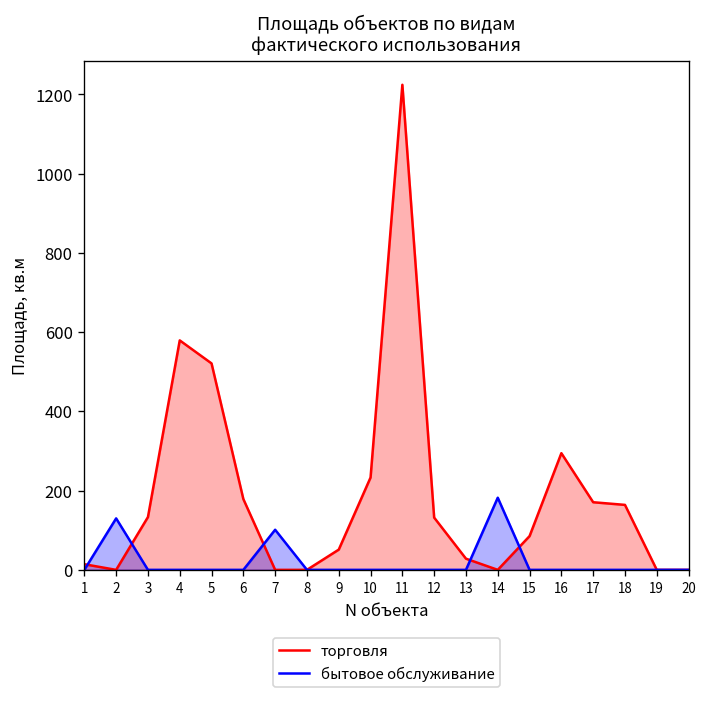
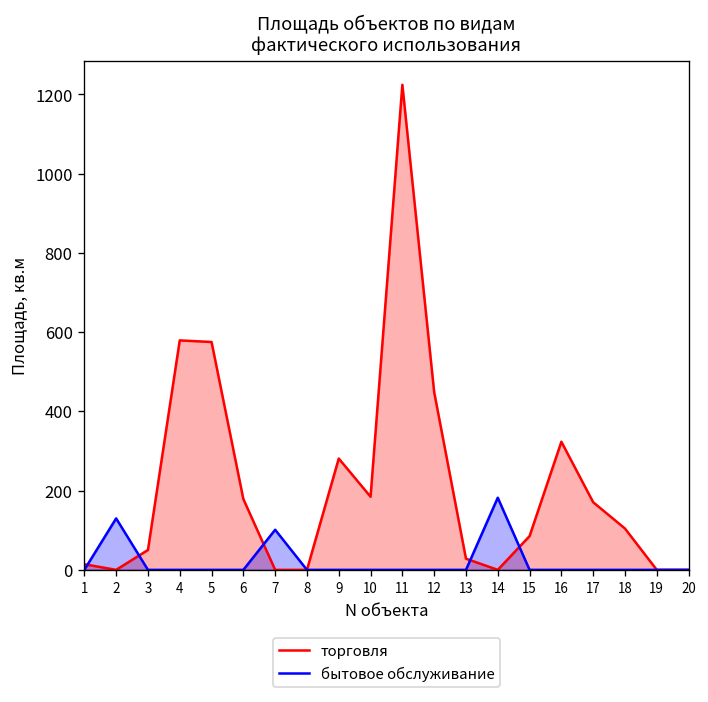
торговля, 3: 130 -> 50
торговля, 5: 520 -> 580
торговля, 9: 50 -> 280
торговля, 10: 230 -> 180
торговля, 12: 130 -> 450
торговля, 16: 290 -> 320
торговля, 18: 160 -> 100
